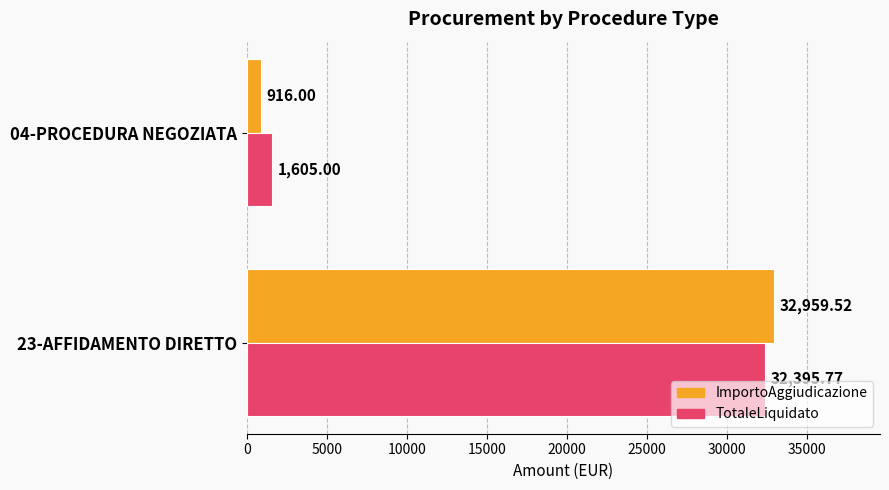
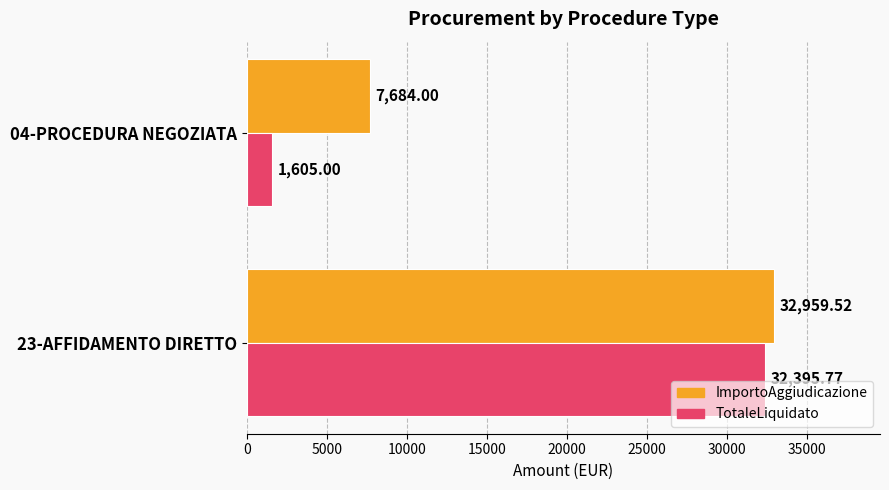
ImportoAggiudicazione, 04-PROCEDURA NEGOZIATA: 916.00 -> 7,684.00
